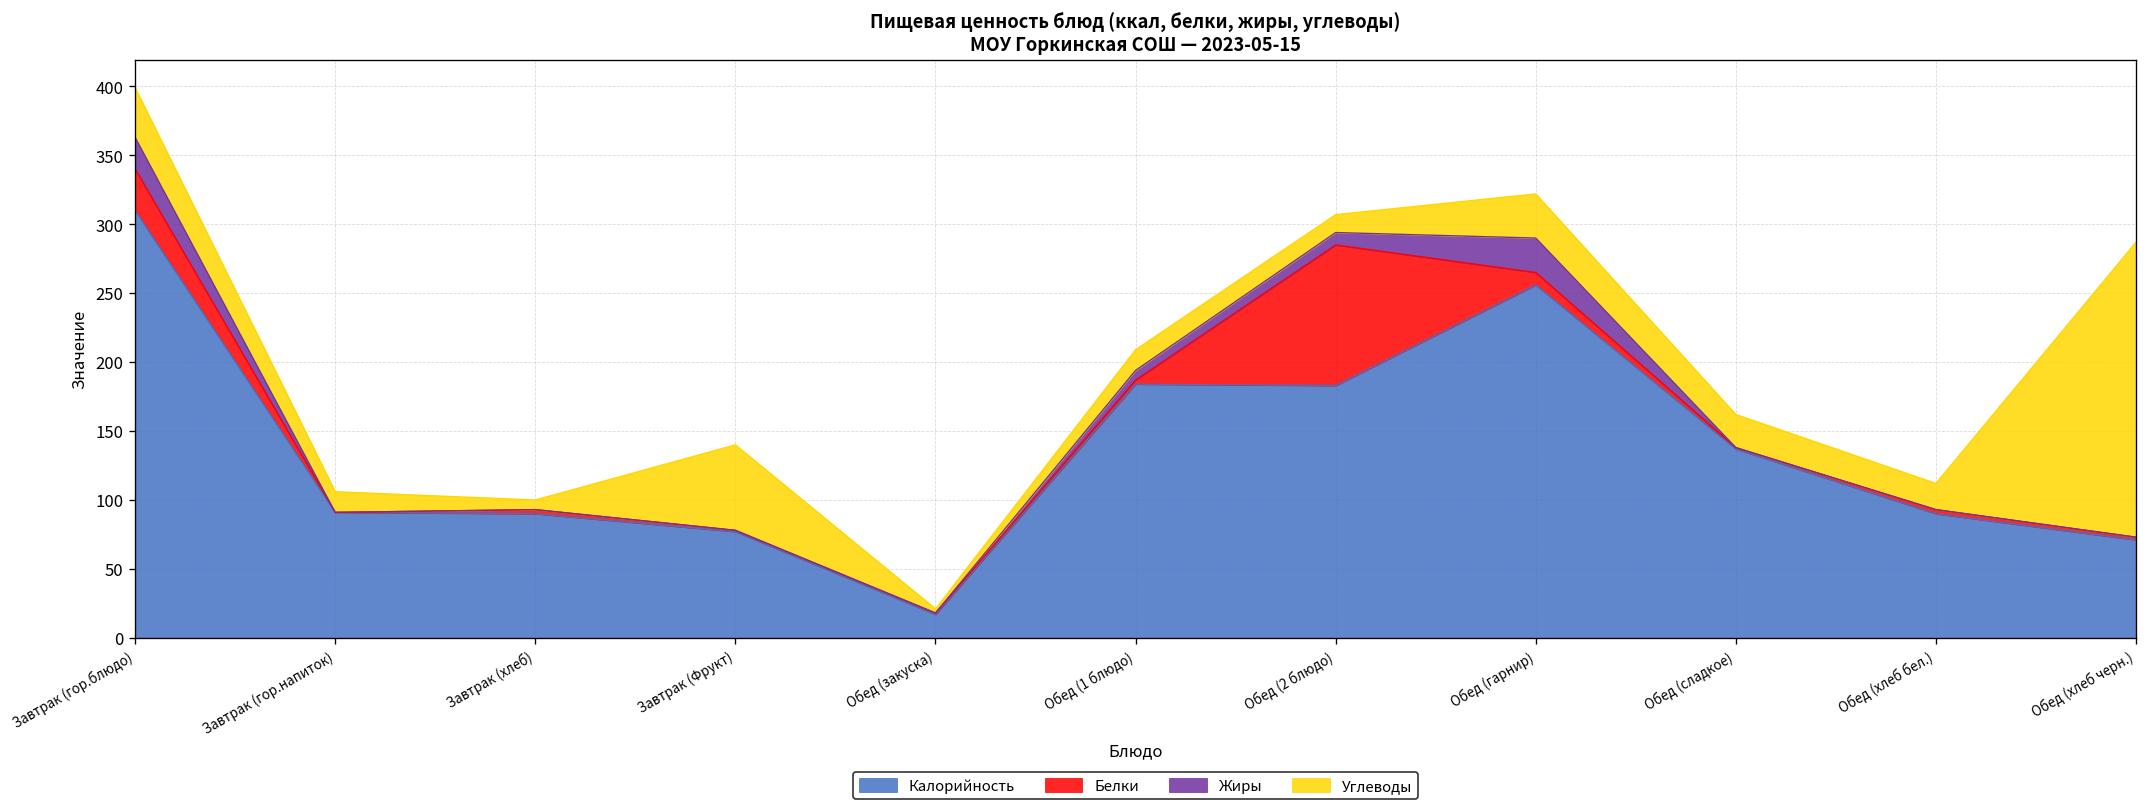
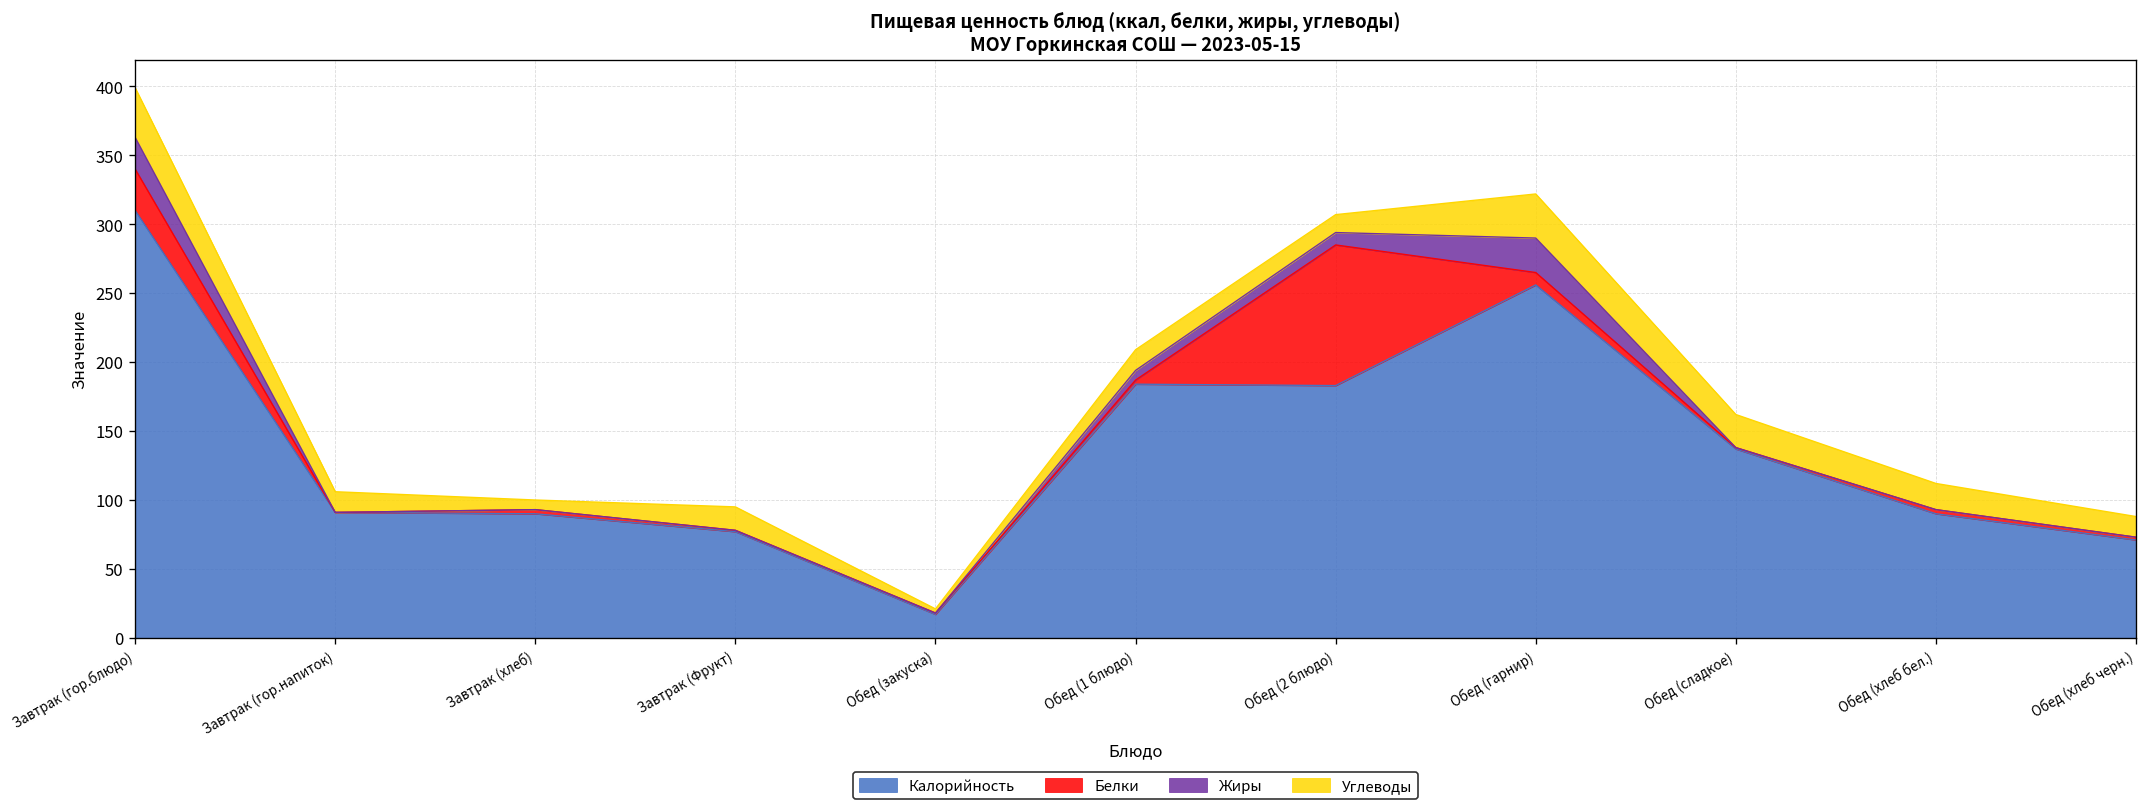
Углеводы, Завтрак (Фрукт): 62 -> 17
Углеводы, Обед (хлеб черн.): 214 -> 15
